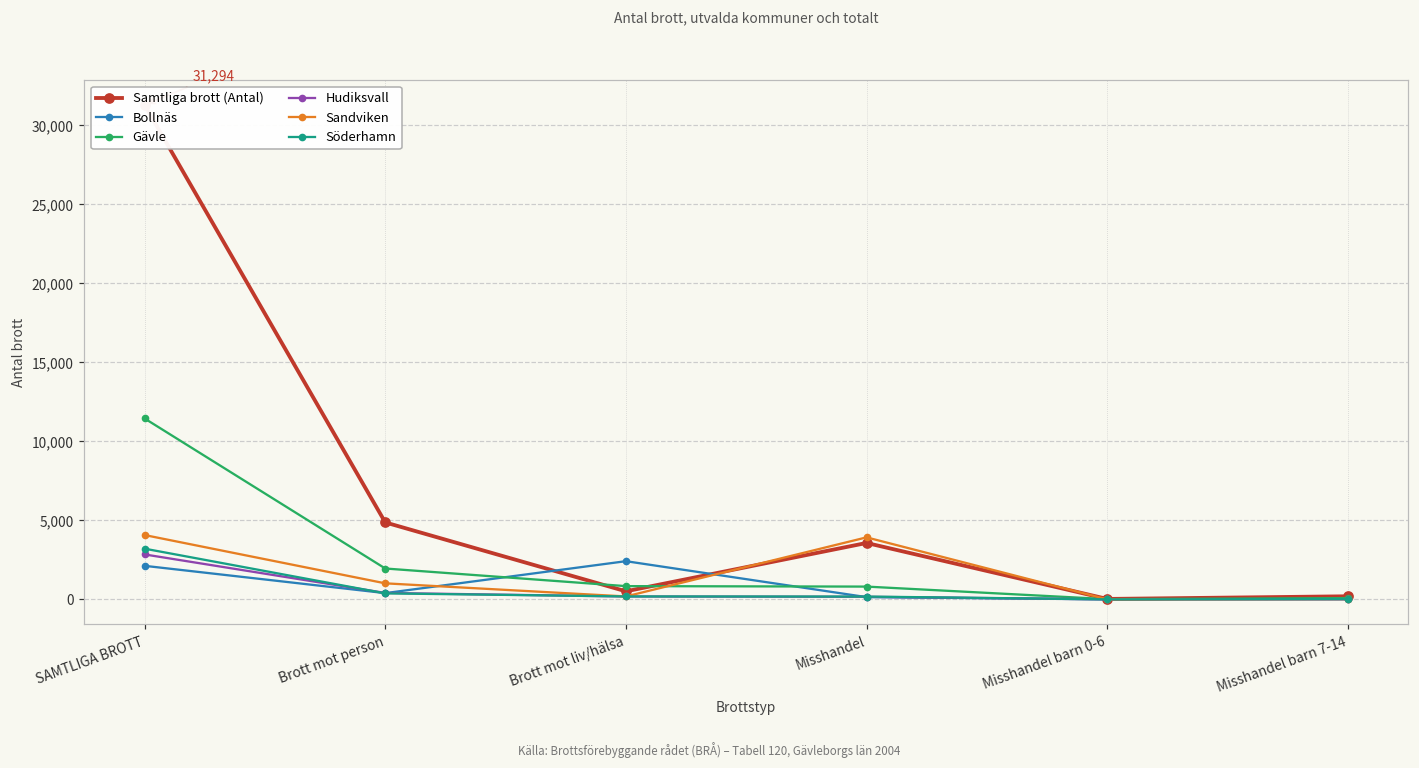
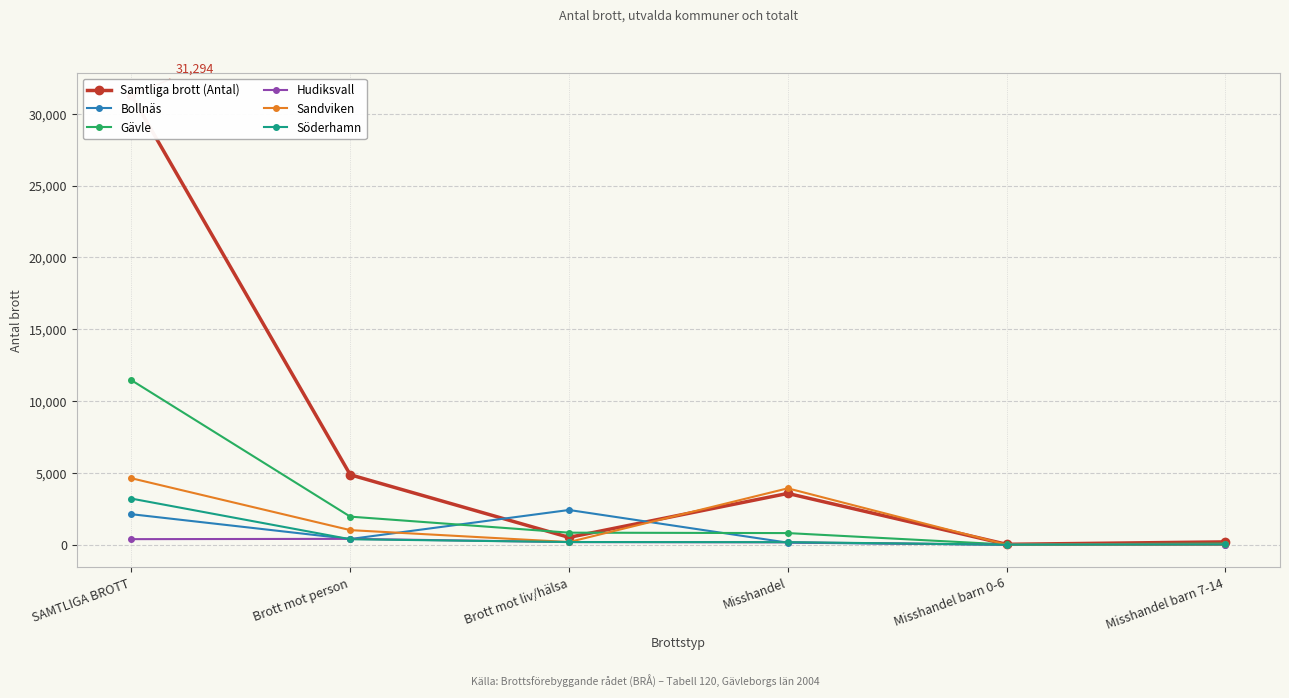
Hudiksvall, SAMTLIGA BROTT: 2,800 -> 400
Sandviken, SAMTLIGA BROTT: 4,100 -> 4,600
